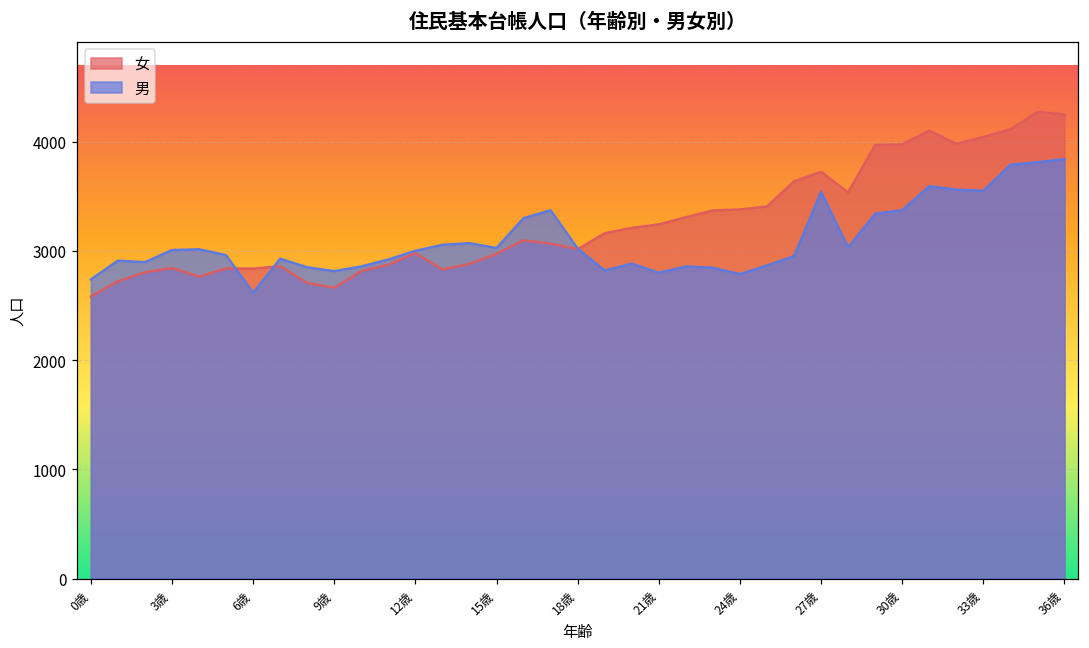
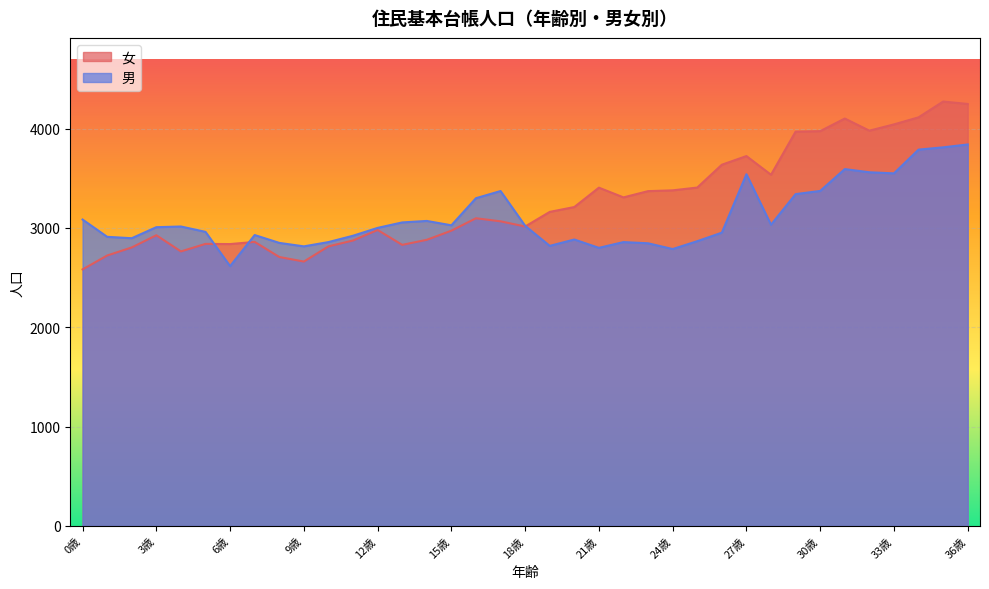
男, 0歳: 2700 -> 3100
女, 3歳: 2800 -> 2900
女, 21歳: 3200 -> 3400
